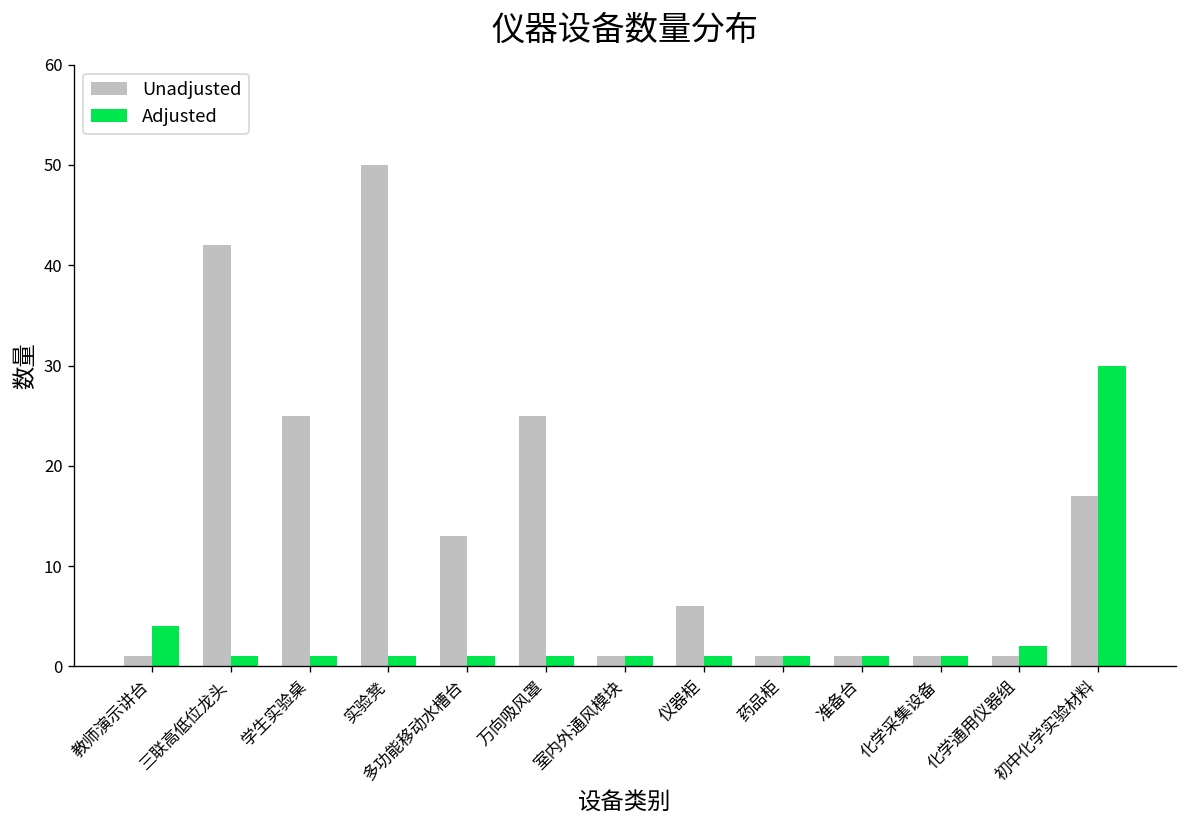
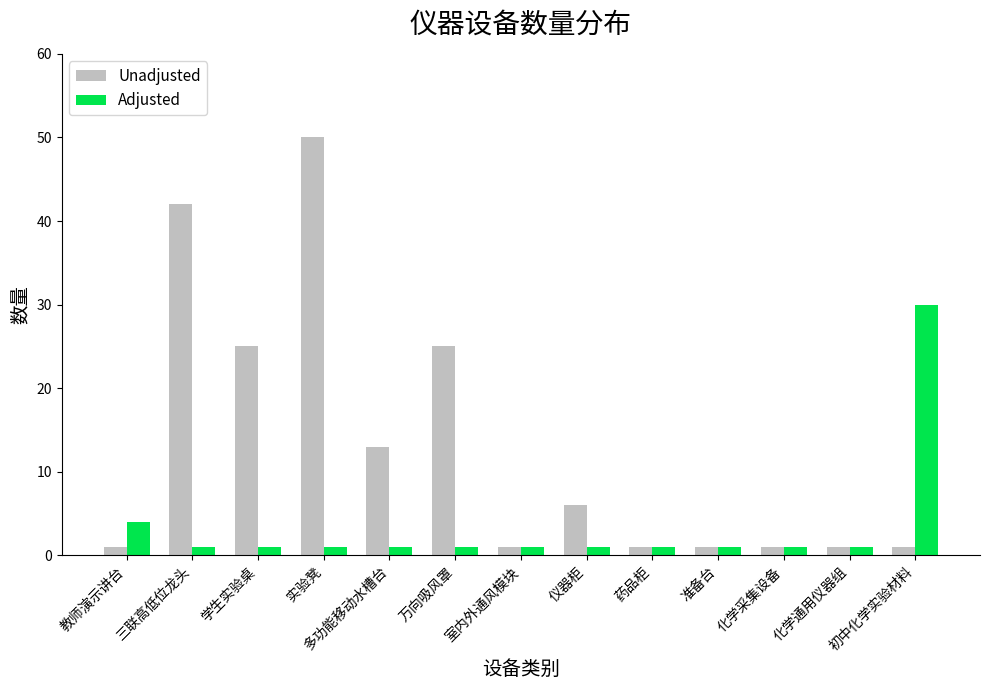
Adjusted, 化学通用仪器组: 2 -> 1
Unadjusted, 初中化学实验材料: 17 -> 1
